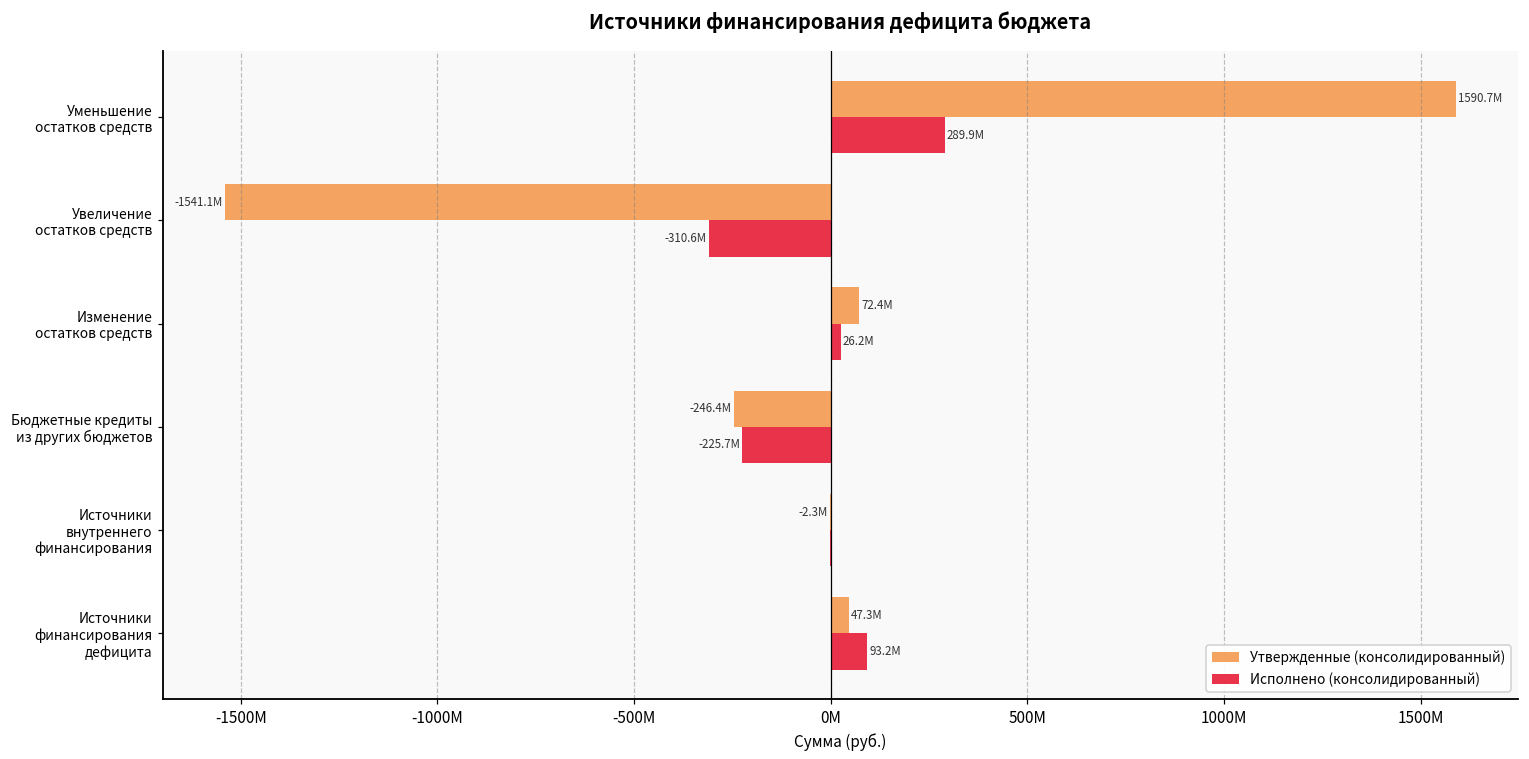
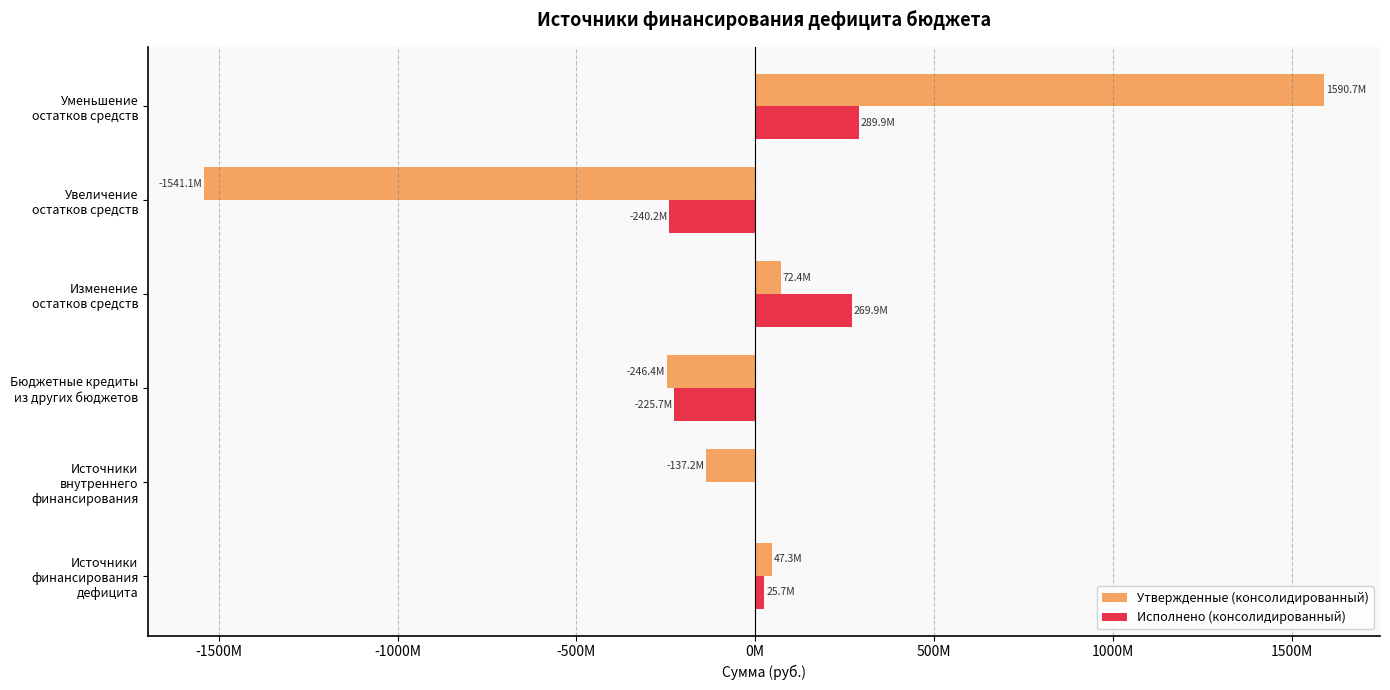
Исполнено (консолидированный), Увеличение остатков средств: -310.6M -> -240.2M
Исполнено (консолидированный), Изменение остатков средств: 26.2M -> 269.9M
Утвержденные (консолидированный), Источники внутреннего финансирования: -2.3M -> -137.2M
Исполнено (консолидированный), Источники финансирования дефицита: 93.2M -> 25.7M
